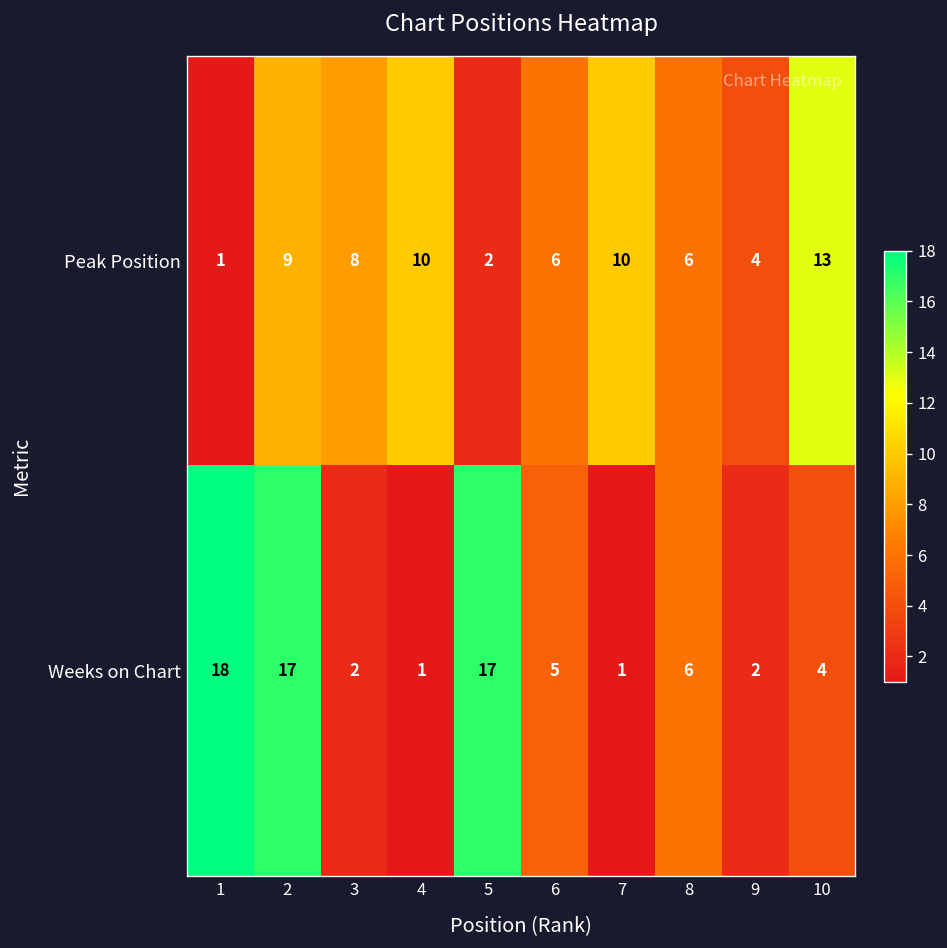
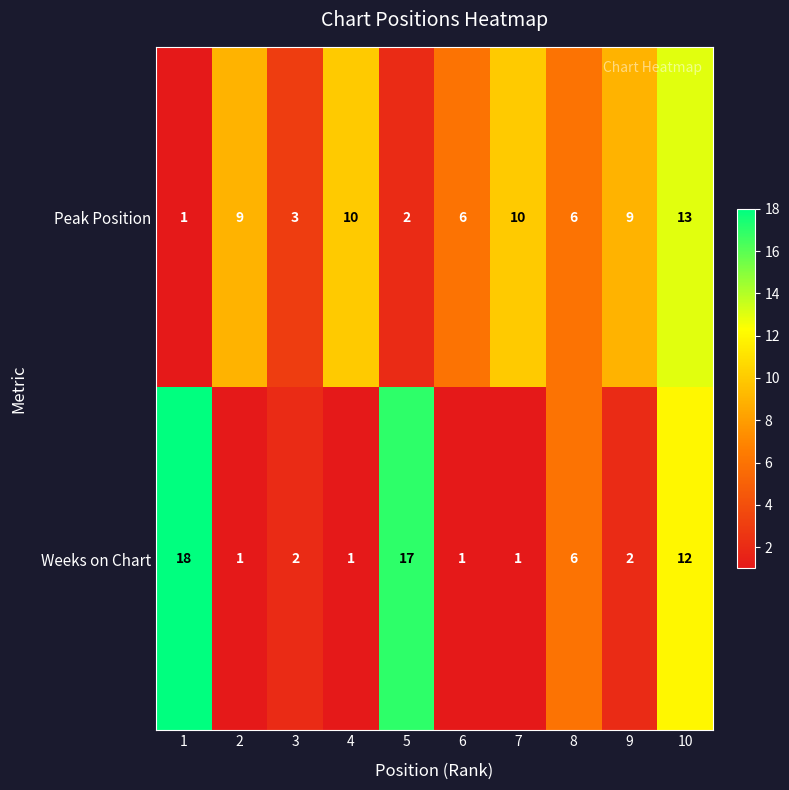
Peak Position, 3: 8 -> 3
Peak Position, 9: 4 -> 9
Weeks on Chart, 2: 17 -> 1
Weeks on Chart, 6: 5 -> 1
Weeks on Chart, 10: 4 -> 12
